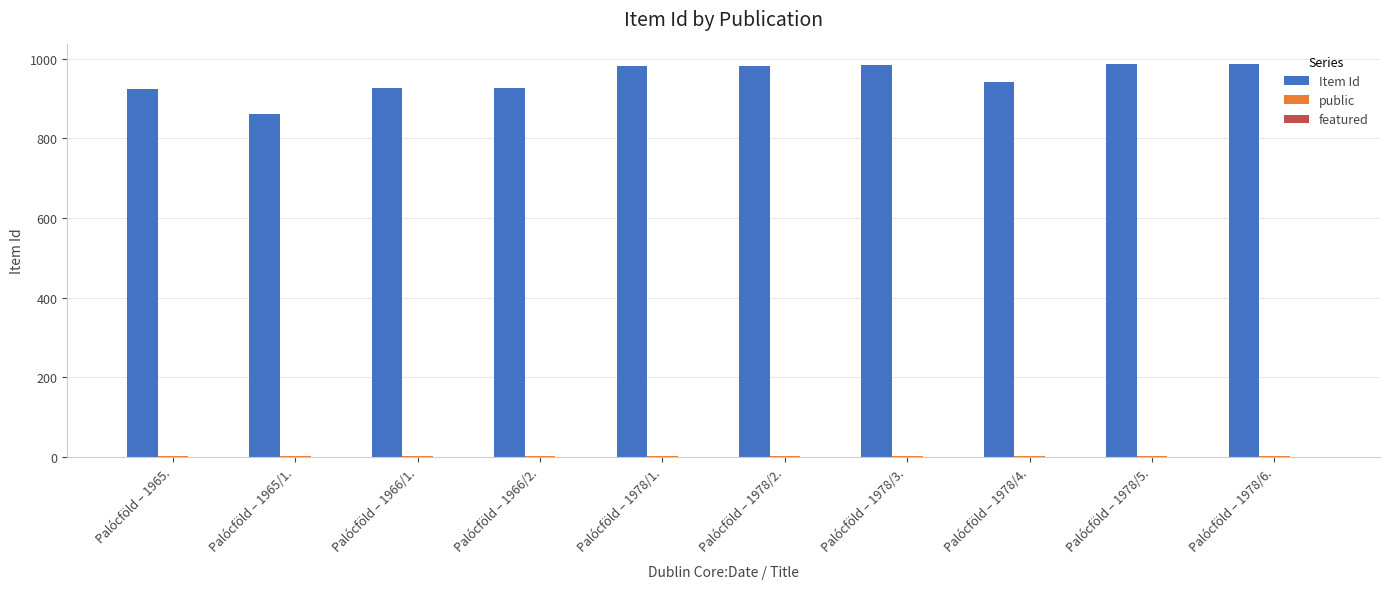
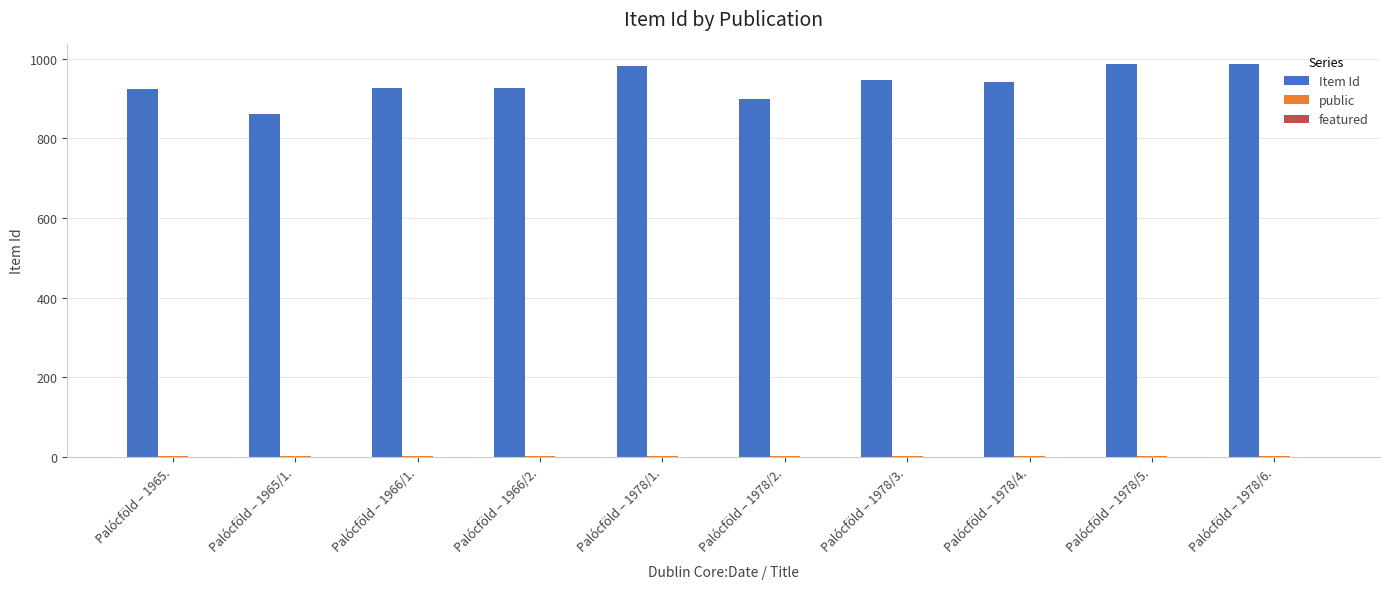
Item Id, Palócföld – 1978/2.: 980 -> 900
Item Id, Palócföld – 1978/3.: 980 -> 950
